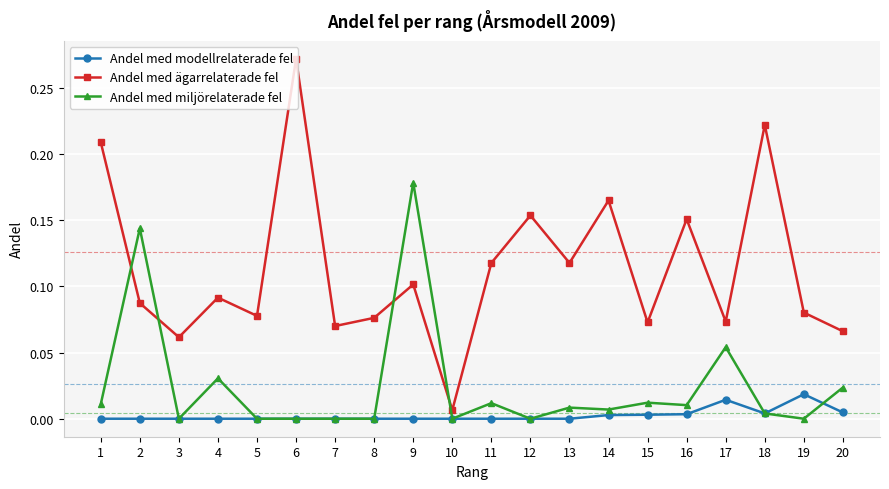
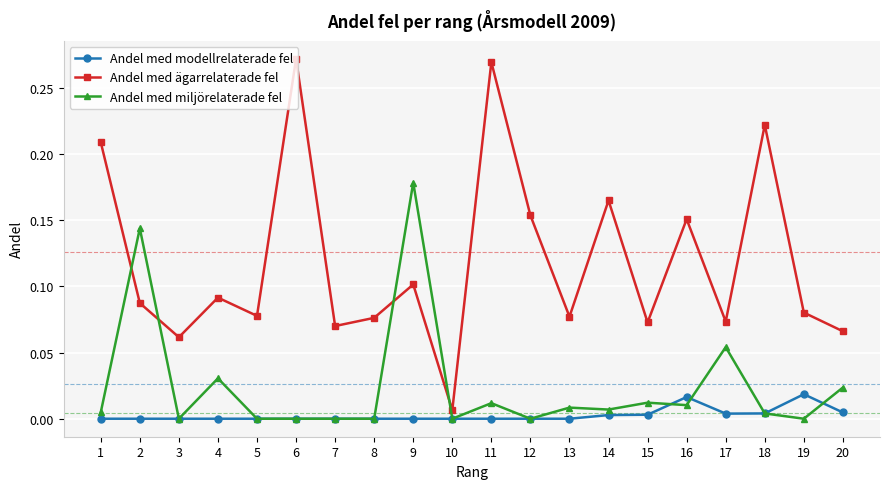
Andel med miljörelaterade fel, 1: 0.011 -> 0.005
Andel med ägarrelaterade fel, 11: 0.118 -> 0.269
Andel med ägarrelaterade fel, 13: 0.118 -> 0.077
Andel med modellrelaterade fel, 16: 0.003 -> 0.016
Andel med modellrelaterade fel, 17: 0.014 -> 0.004
